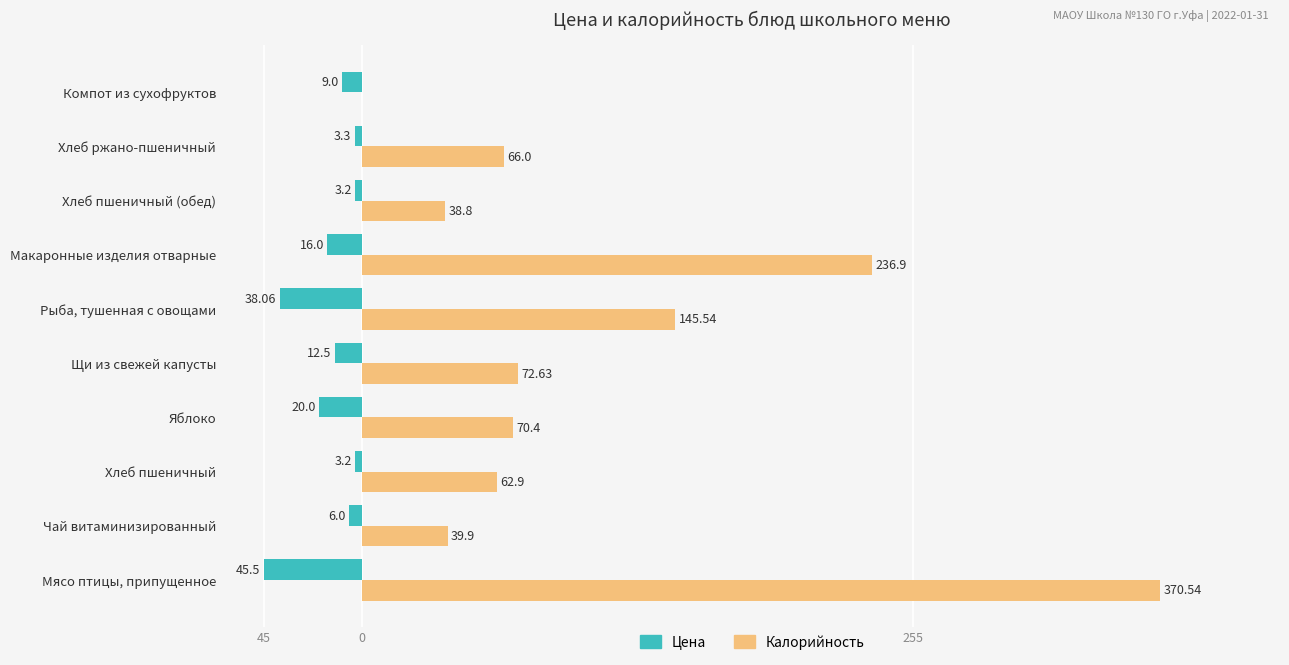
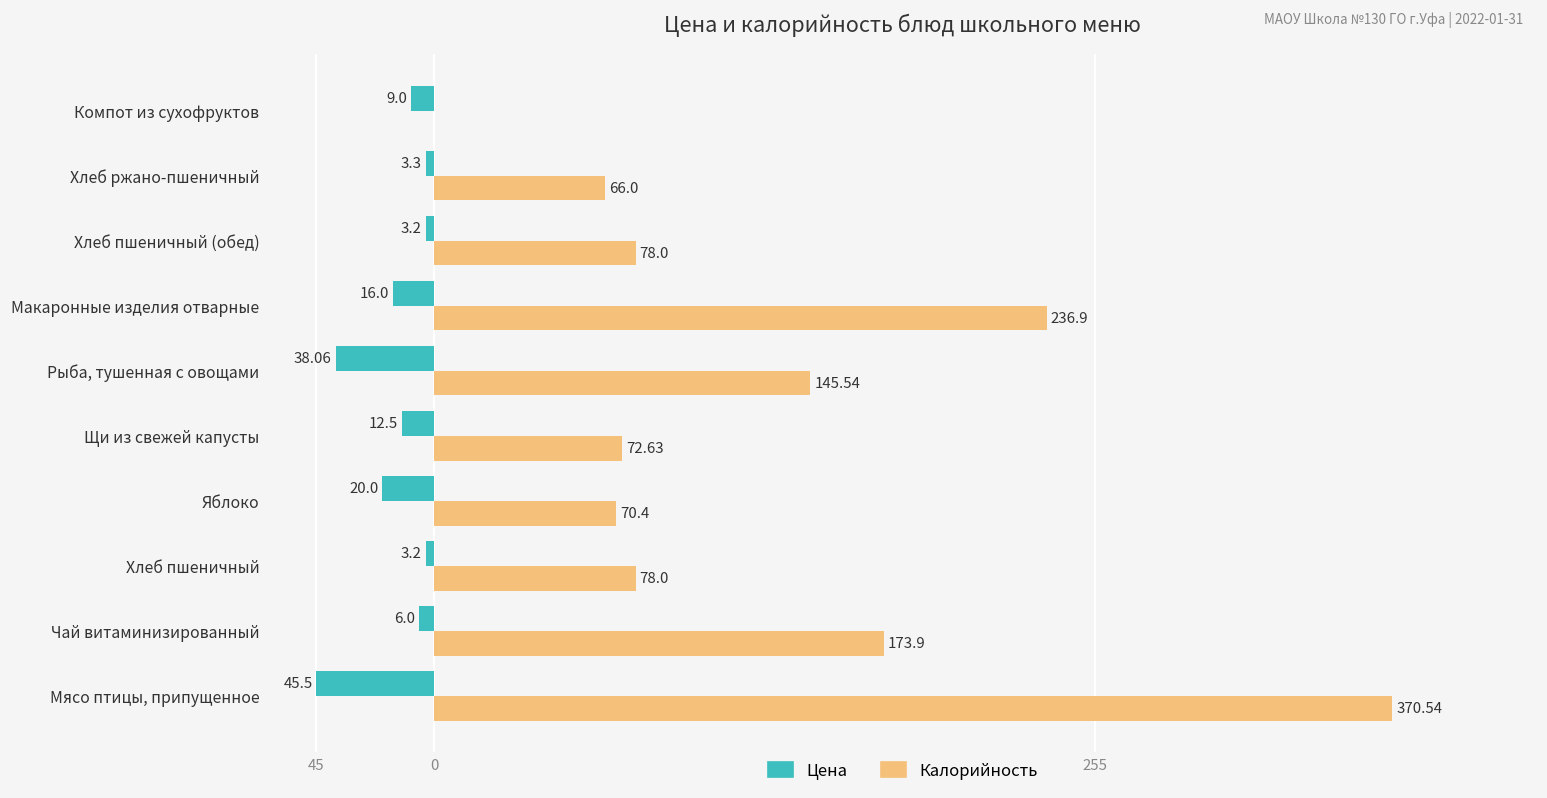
Калорийность, Хлеб пшеничный (обед): 38.8 -> 78.0
Калорийность, Хлеб пшеничный: 62.9 -> 78.0
Калорийность, Чай витаминизированный: 39.9 -> 173.9
